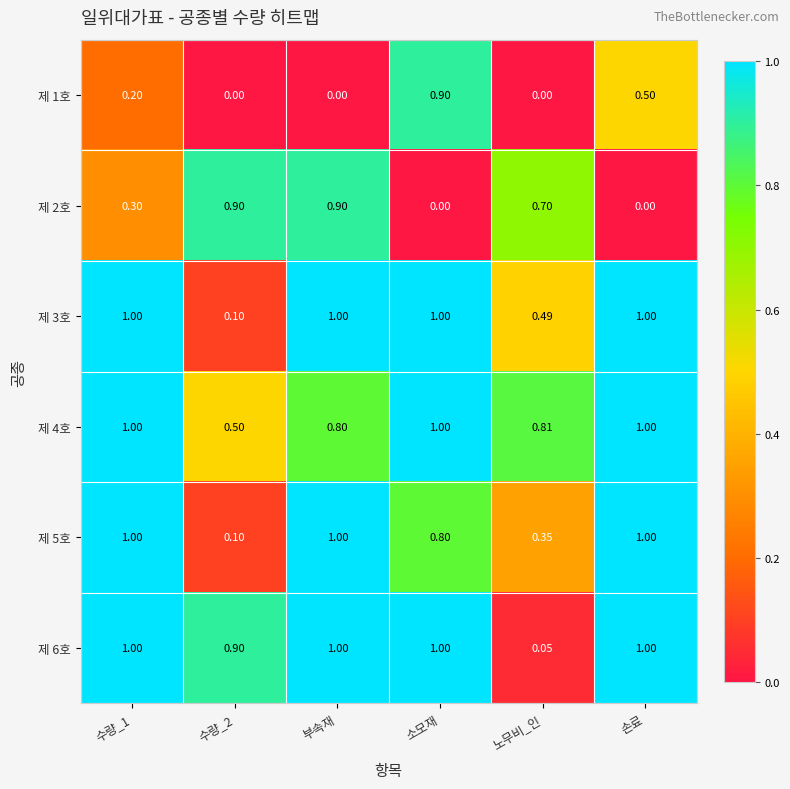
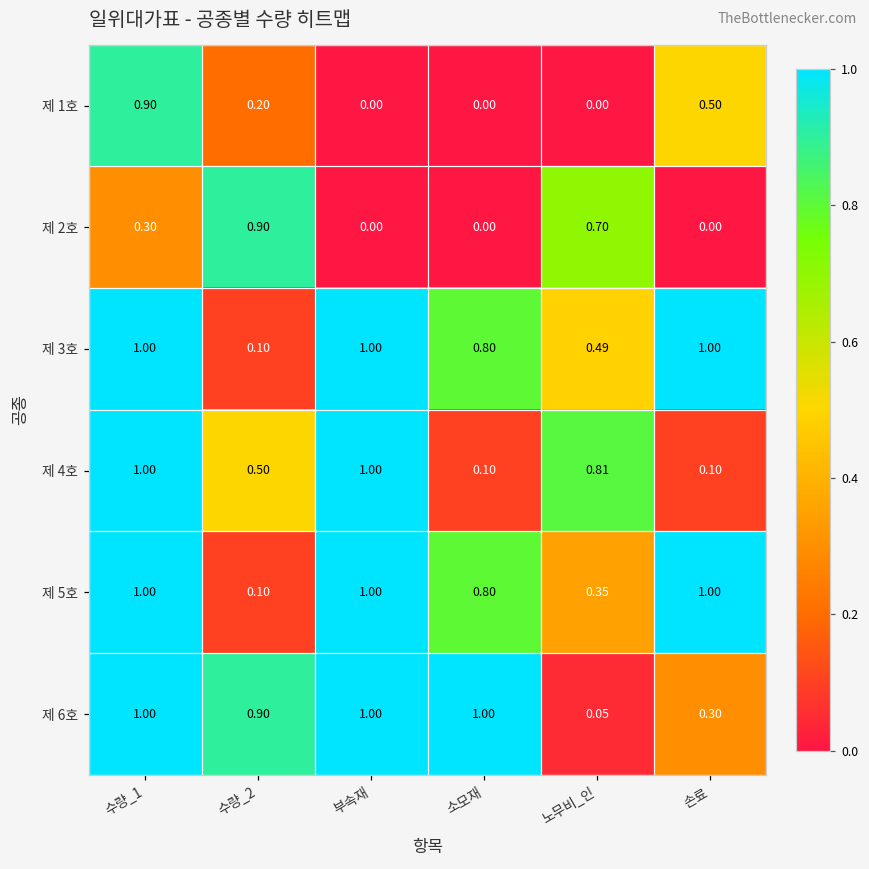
제 1호, 수량_1: 0.20 -> 0.90
제 1호, 수량_2: 0.00 -> 0.20
제 1호, 소모재: 0.90 -> 0.00
제 2호, 부속재: 0.90 -> 0.00
제 3호, 소모재: 1.00 -> 0.80
제 4호, 부속재: 0.80 -> 1.00
제 4호, 소모재: 1.00 -> 0.10
제 4호, 손료: 1.00 -> 0.10
제 6호, 손료: 1.00 -> 0.30
